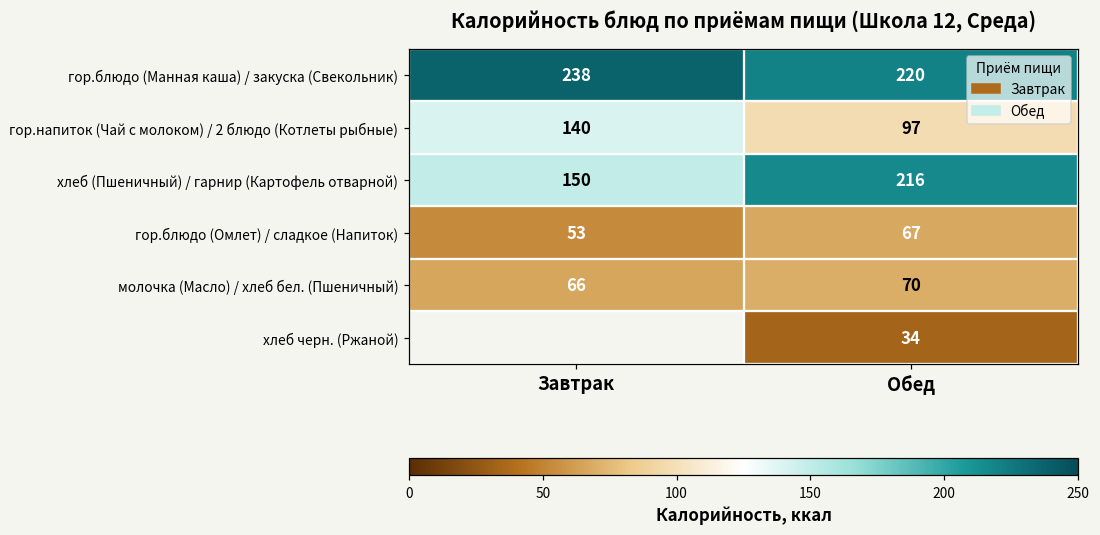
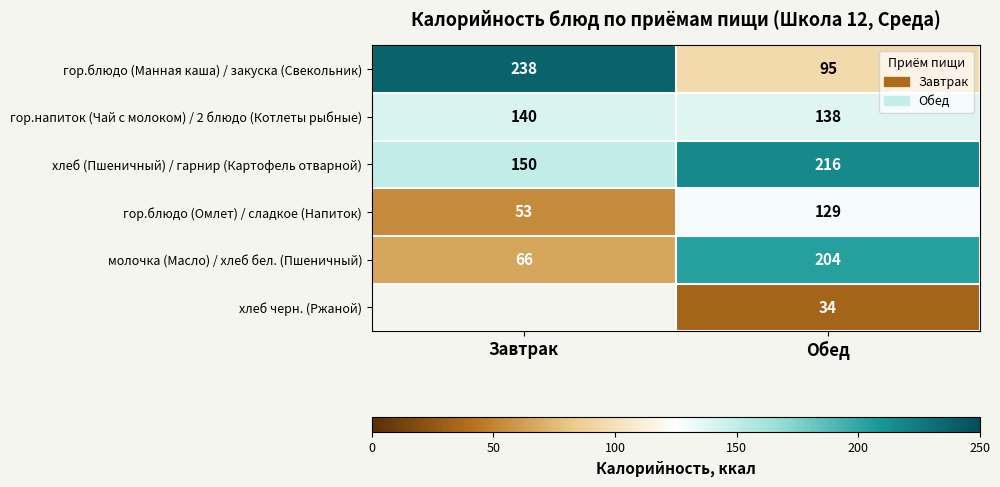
гор.блюдо (Манная каша) / закуска (Свекольник), Обед: 220 -> 95
гор.напиток (Чай с молоком) / 2 блюдо (Котлеты рыбные), Обед: 97 -> 138
гор.блюдо (Омлет) / сладкое (Напиток), Обед: 67 -> 129
молочка (Масло) / хлеб бел. (Пшеничный), Обед: 70 -> 204
